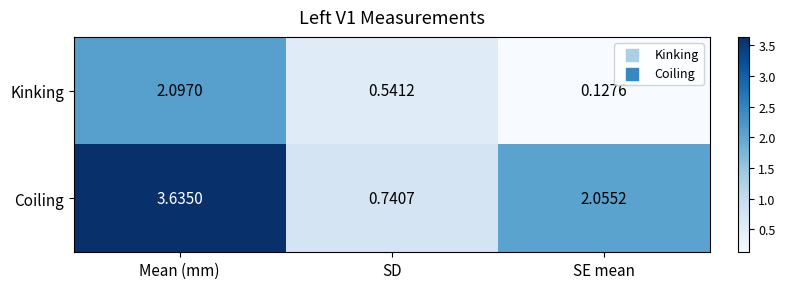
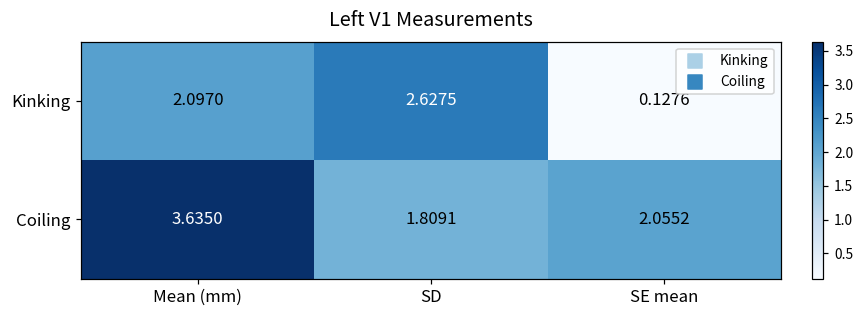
Kinking, SD: 0.5412 -> 2.6275
Coiling, SD: 0.7407 -> 1.8091
